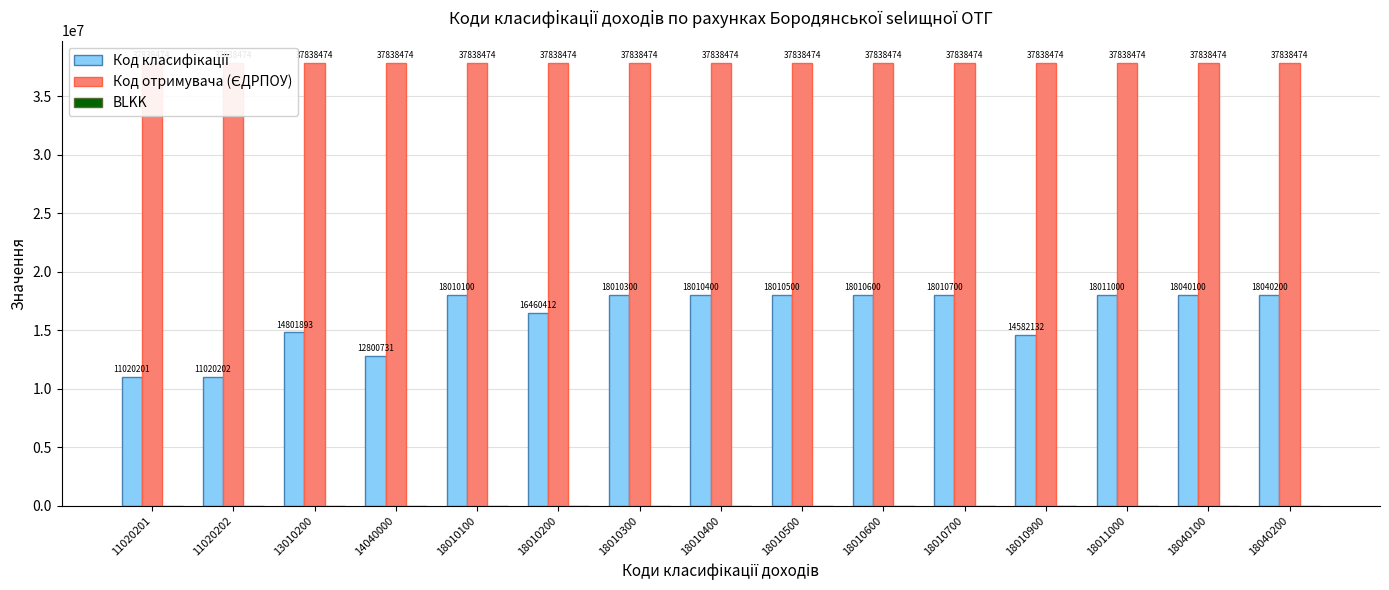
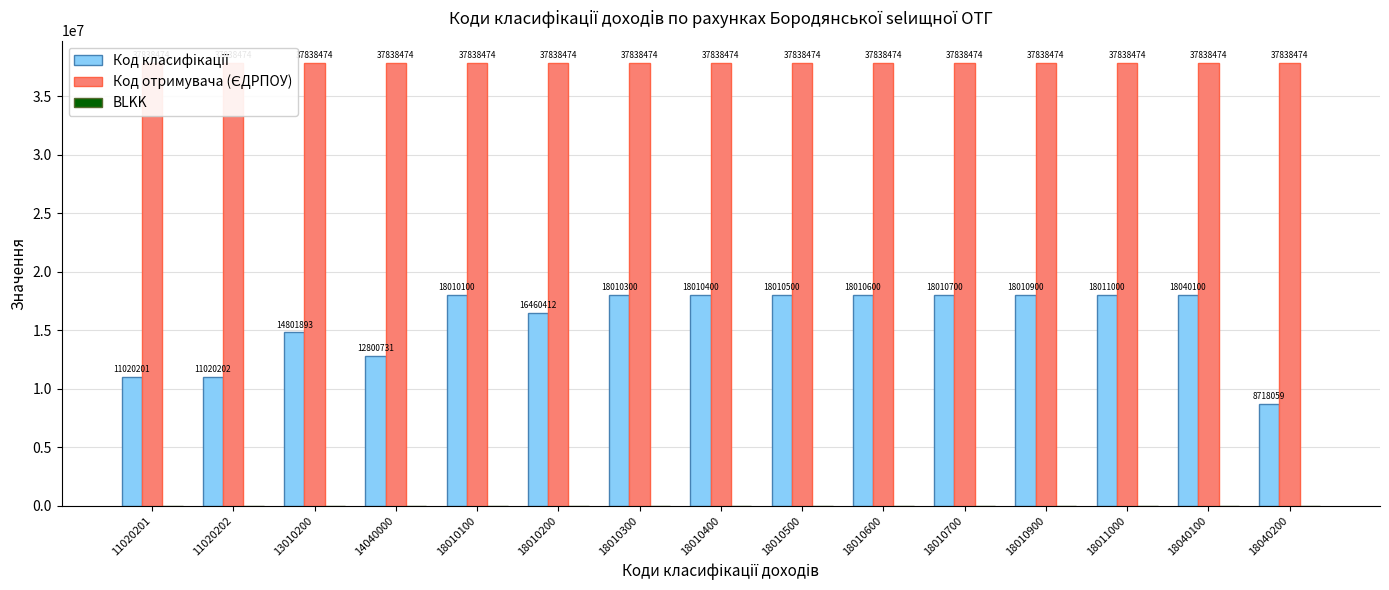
Код класифікації, 18010900: 14582132 -> 18010900
Код класифікації, 18040200: 18040200 -> 8718059
